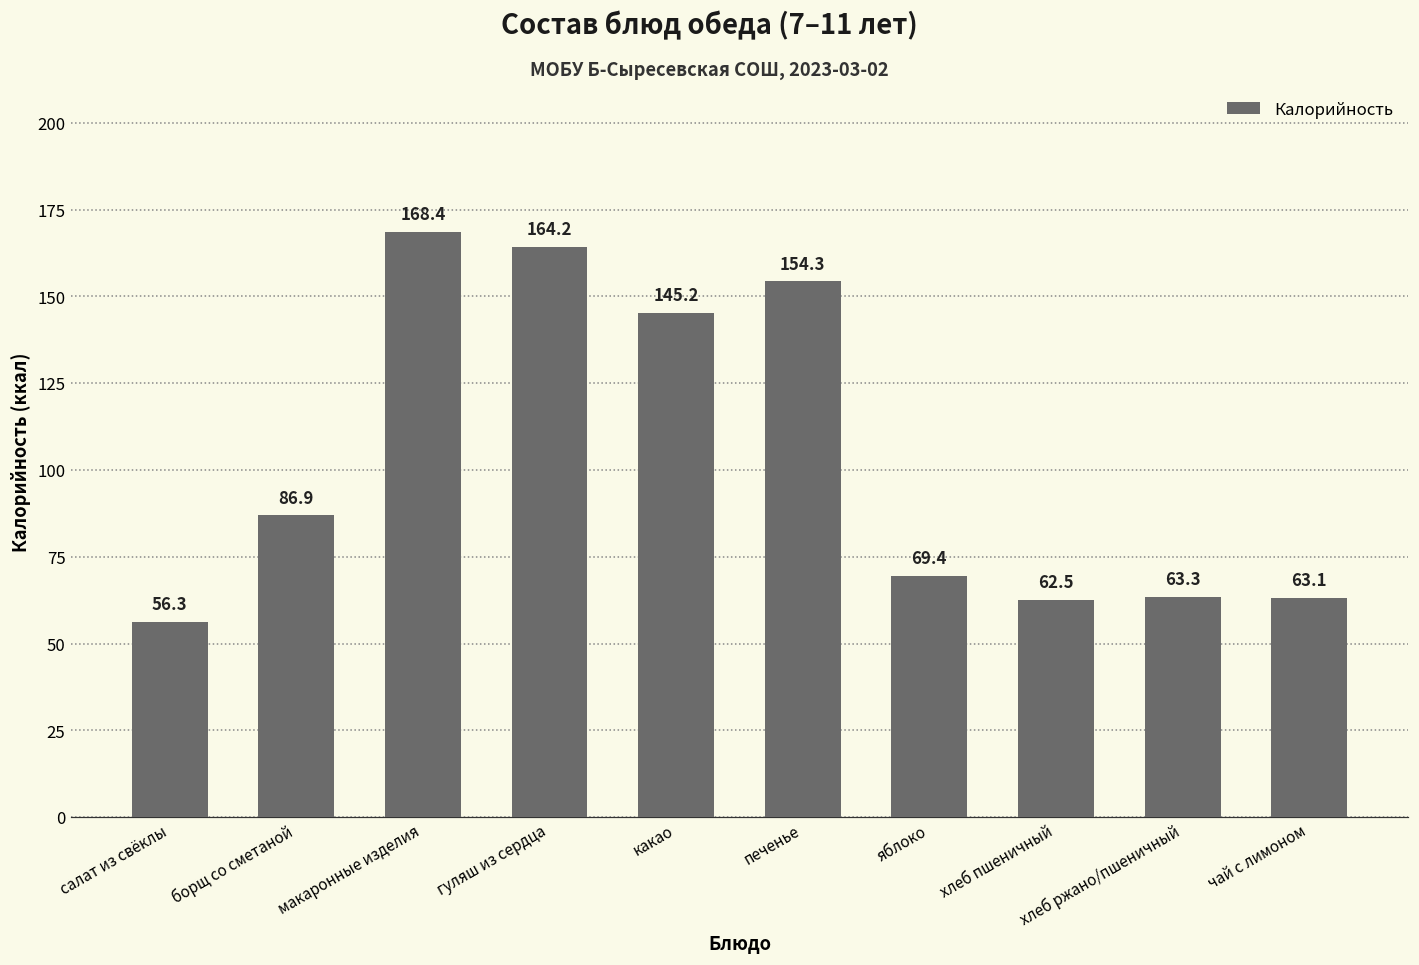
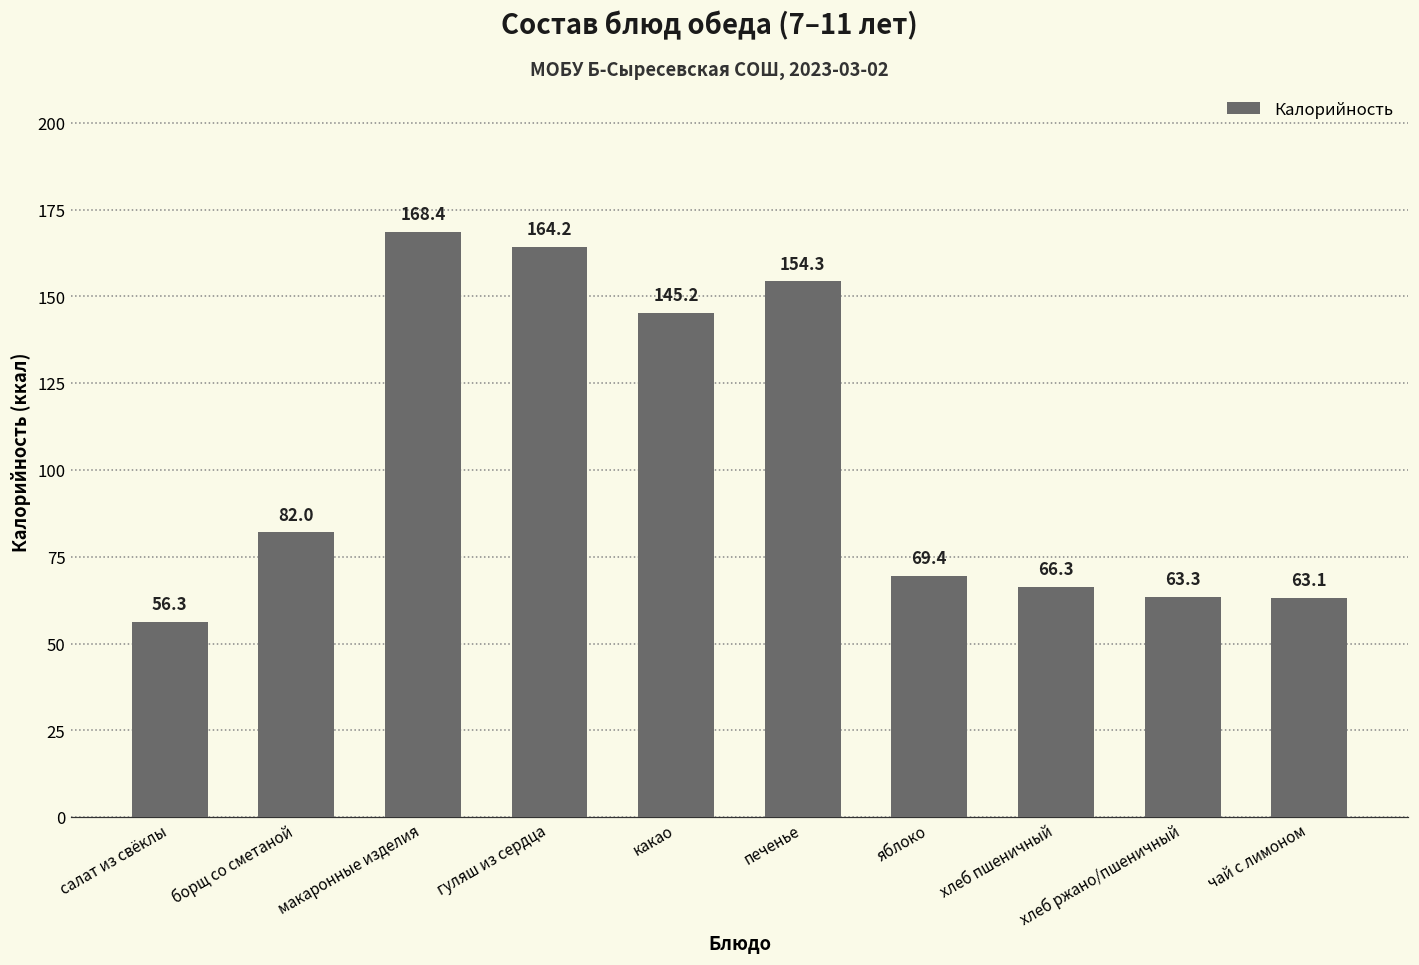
борщ со сметаной: 86.9 -> 82.0
хлеб пшеничный: 62.5 -> 66.3
